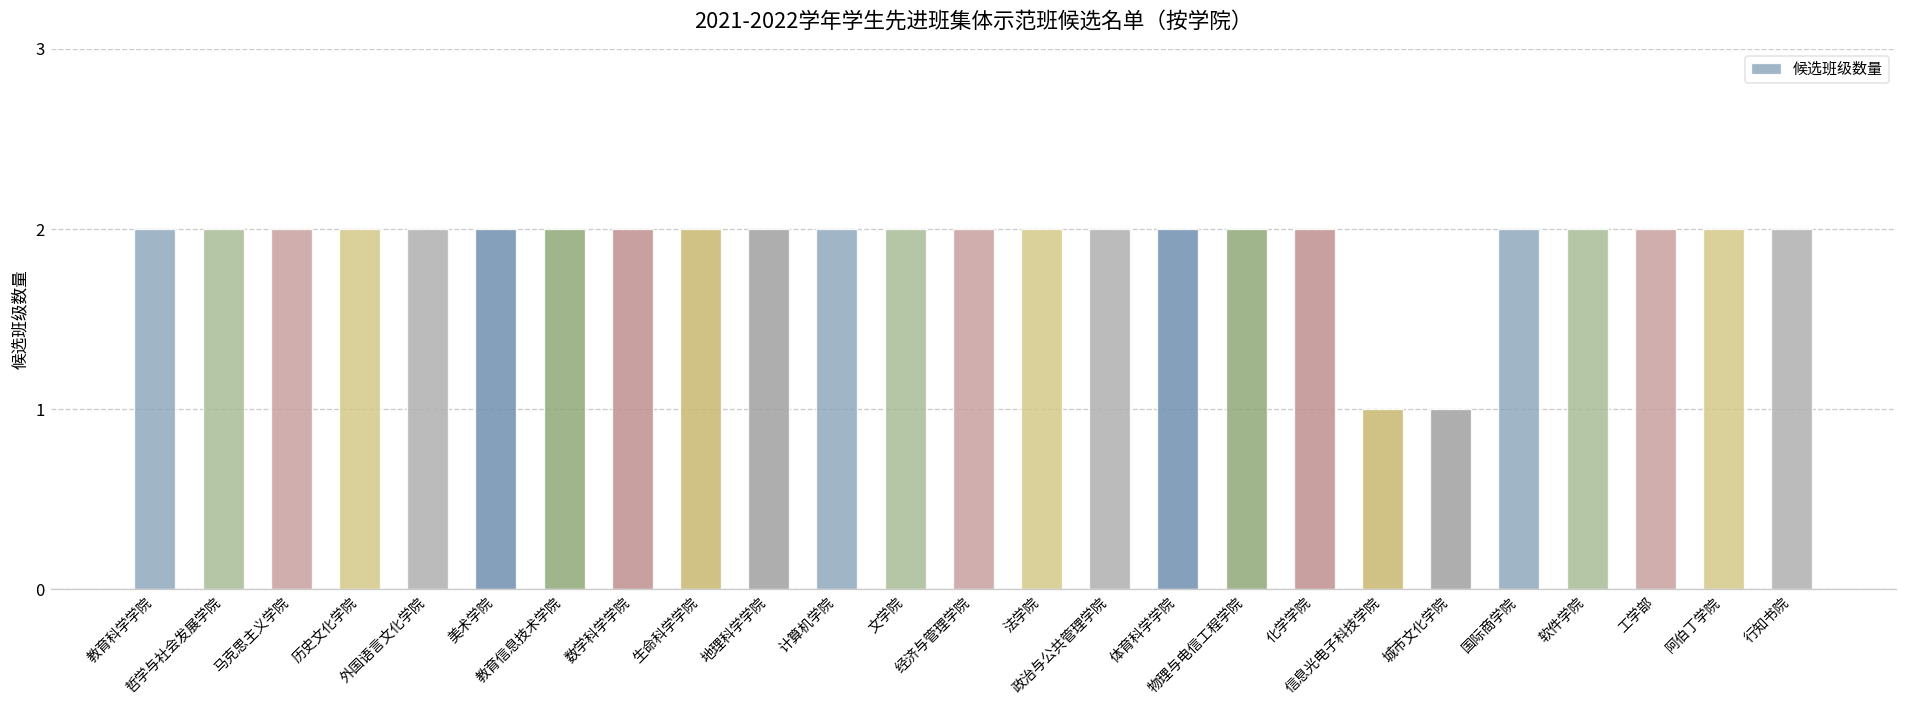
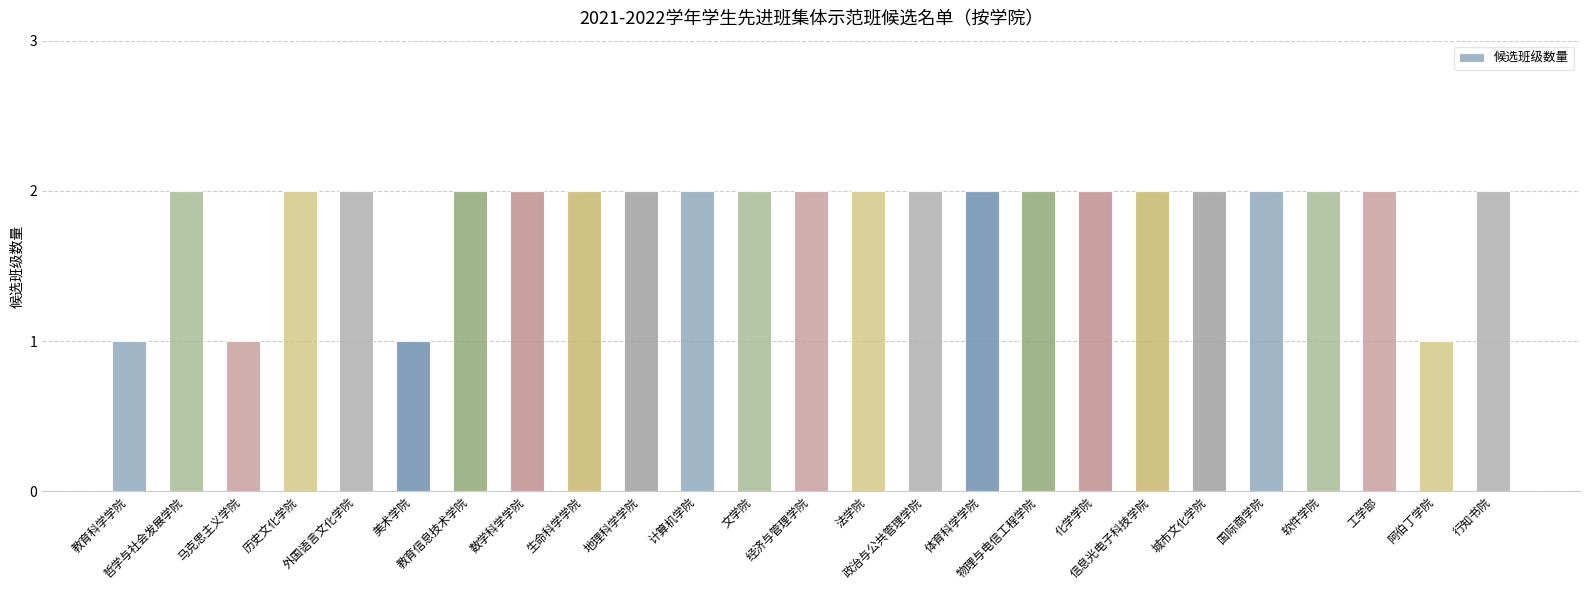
教育科学学院: 2 -> 1
马克思主义学院: 2 -> 1
美术学院: 2 -> 1
信息光电子科技学院: 1 -> 2
城市文化学院: 1 -> 2
阿伯丁学院: 2 -> 1
